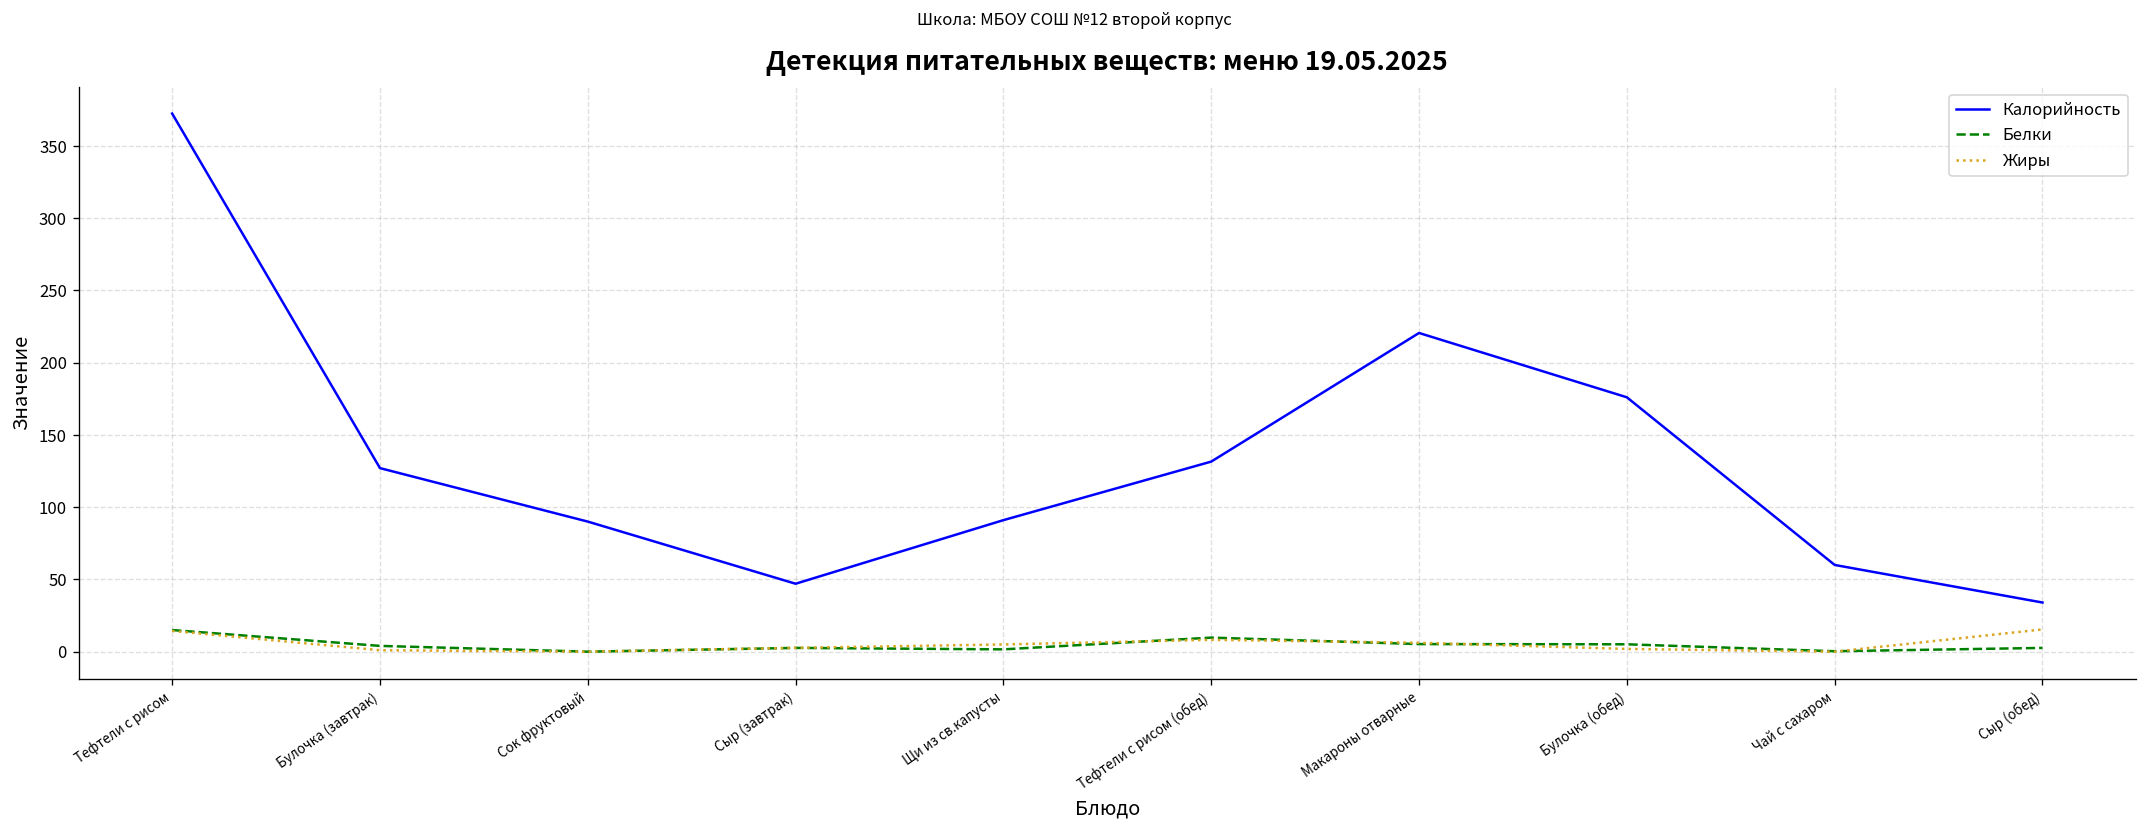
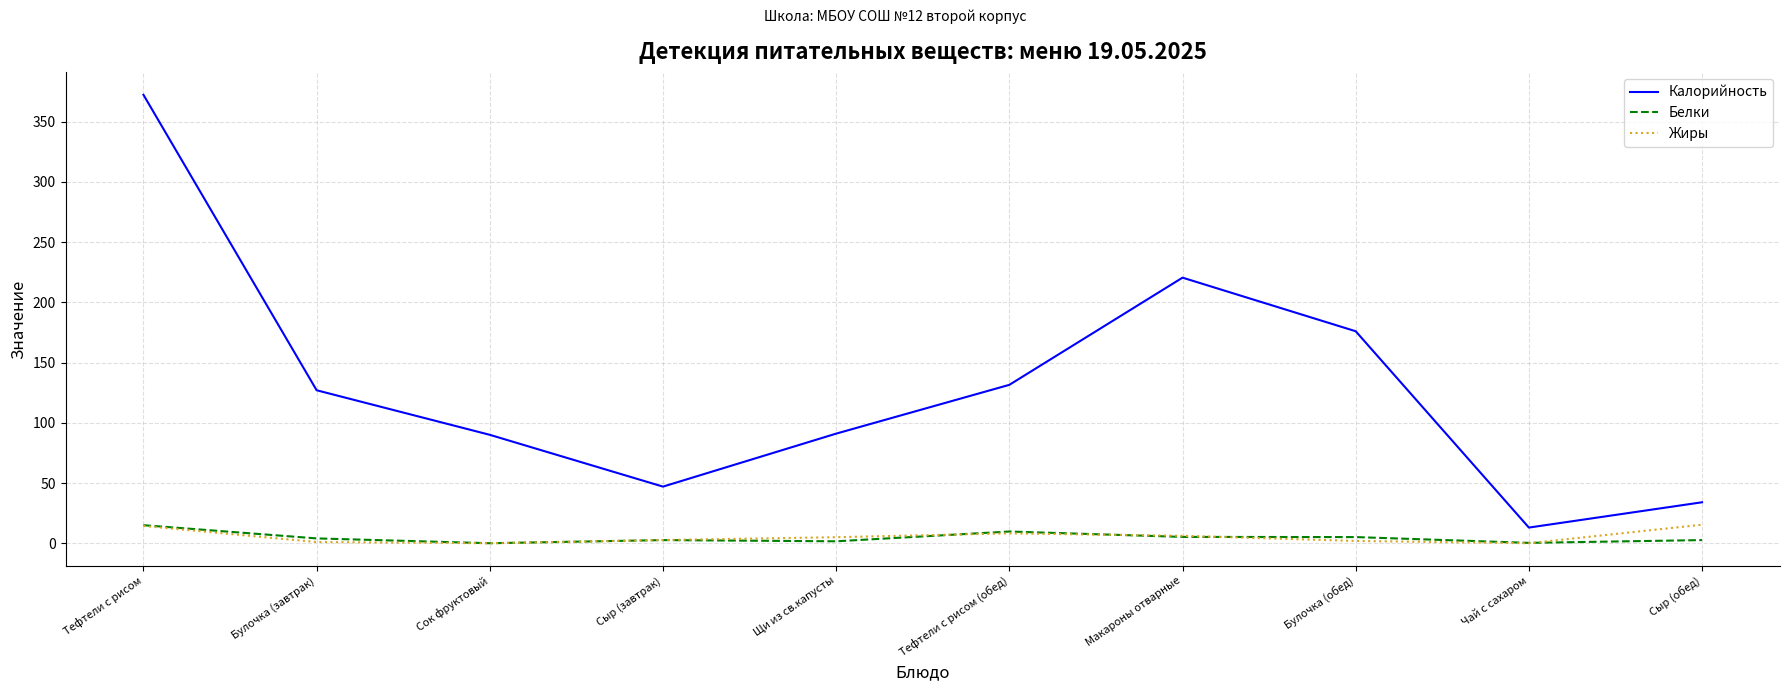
Калорийность, Чай с сахаром: 60 -> 13
